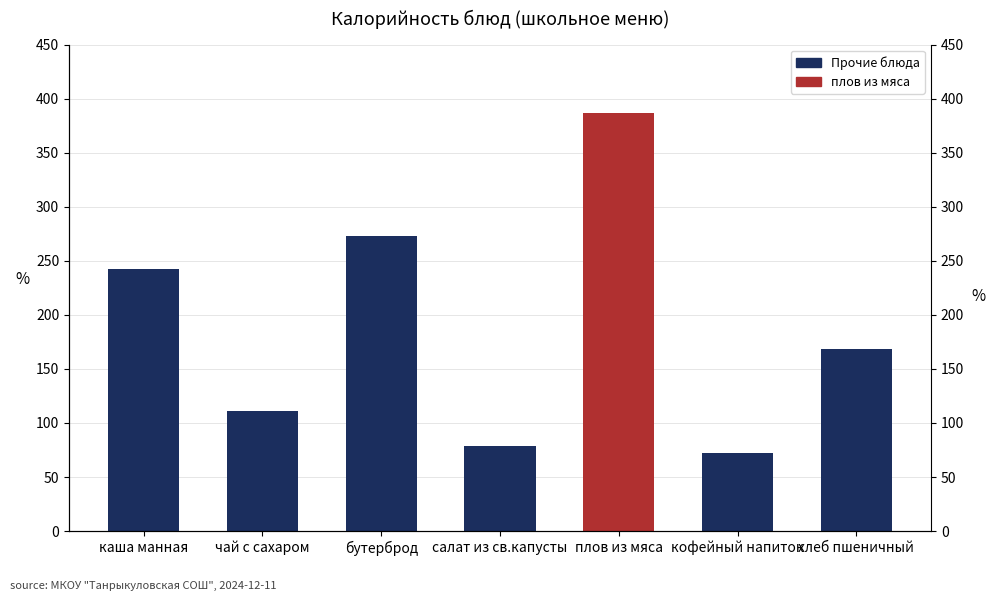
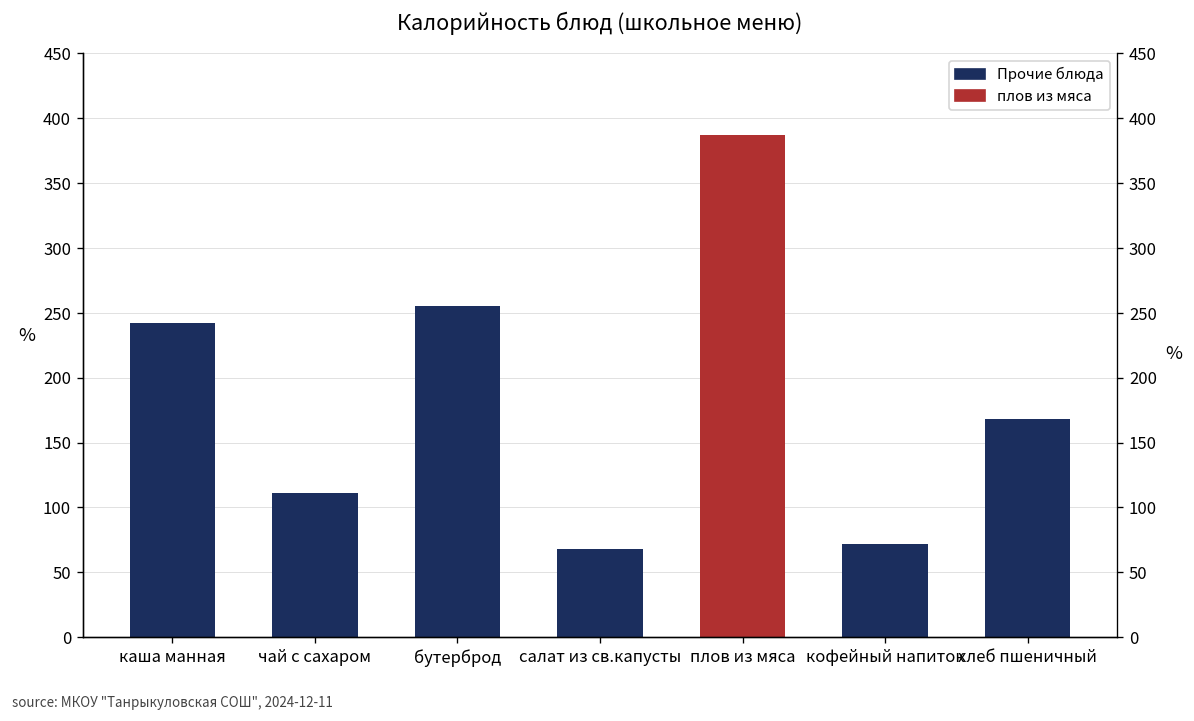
бутерброд: 273 -> 255
салат из св.капусты: 79 -> 68
